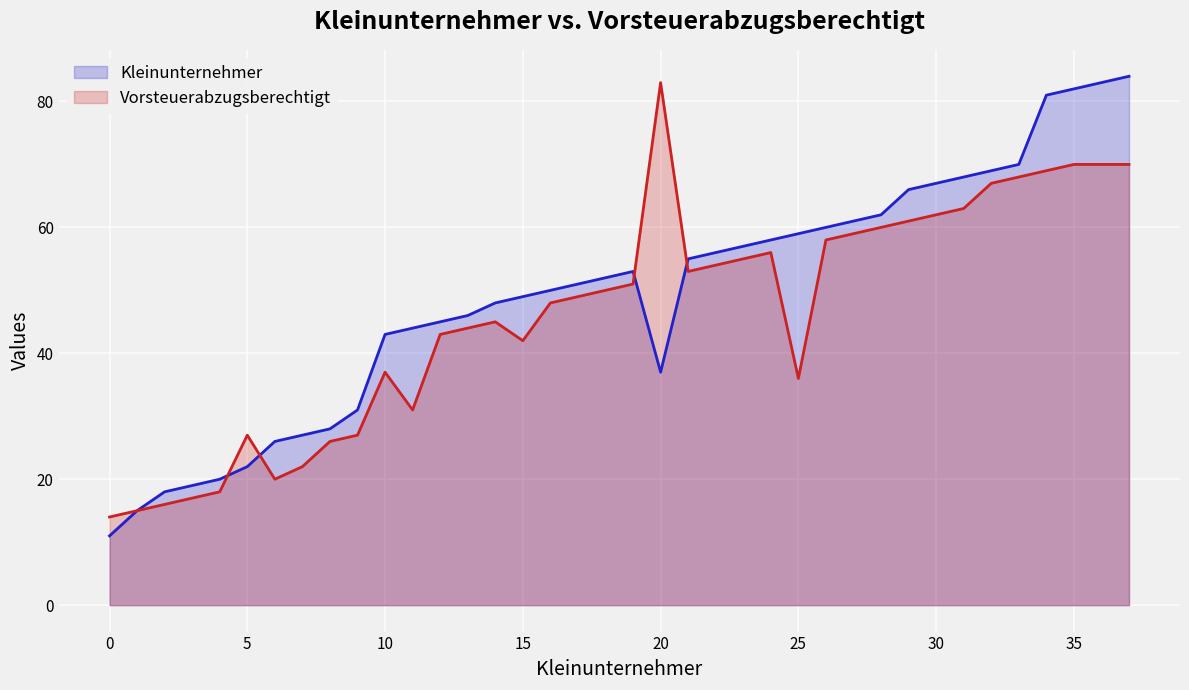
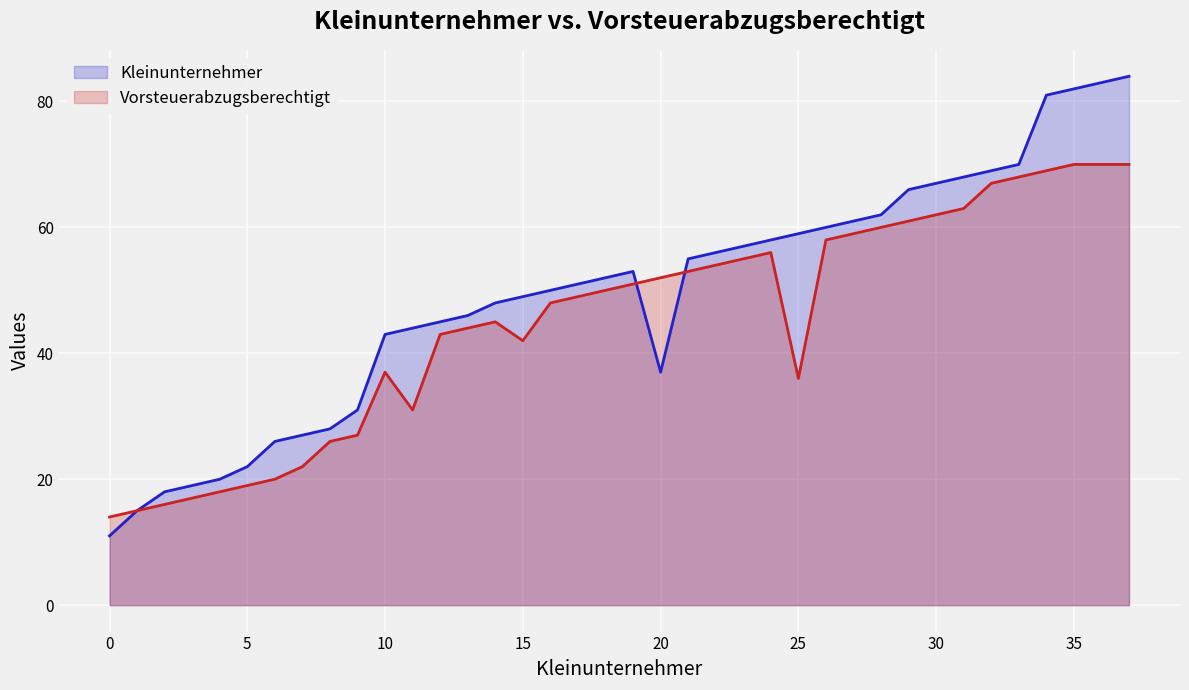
Vorsteuerabzugsberechtigt, 5: 27 -> 19
Vorsteuerabzugsberechtigt, 20: 83 -> 52
